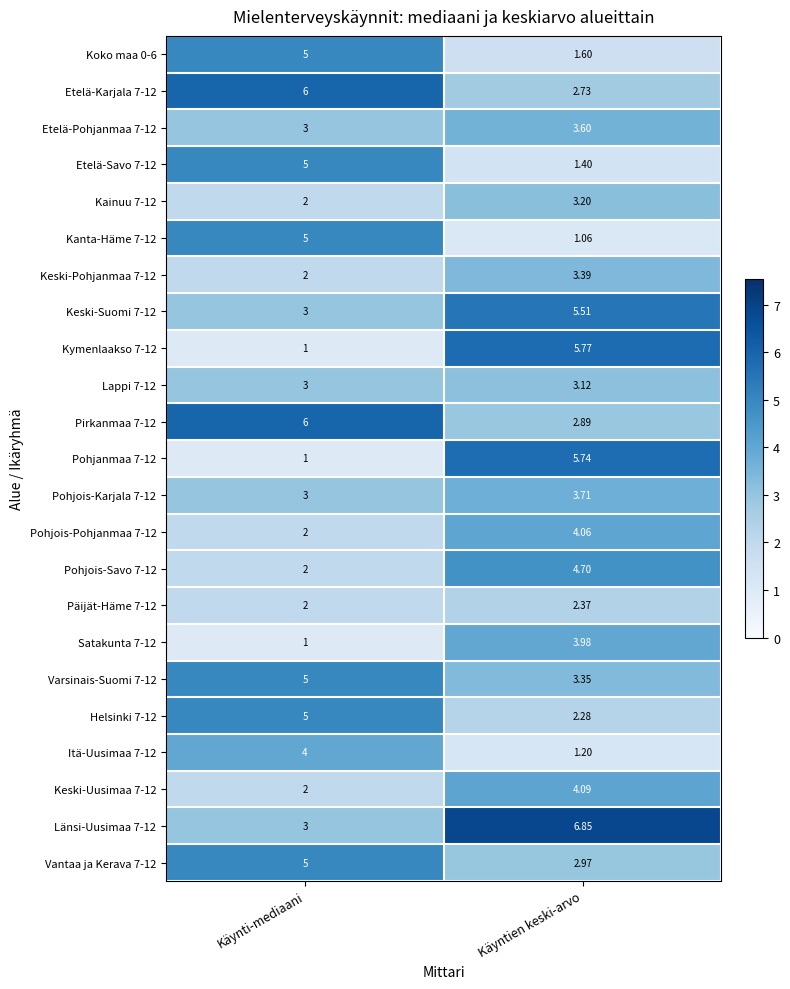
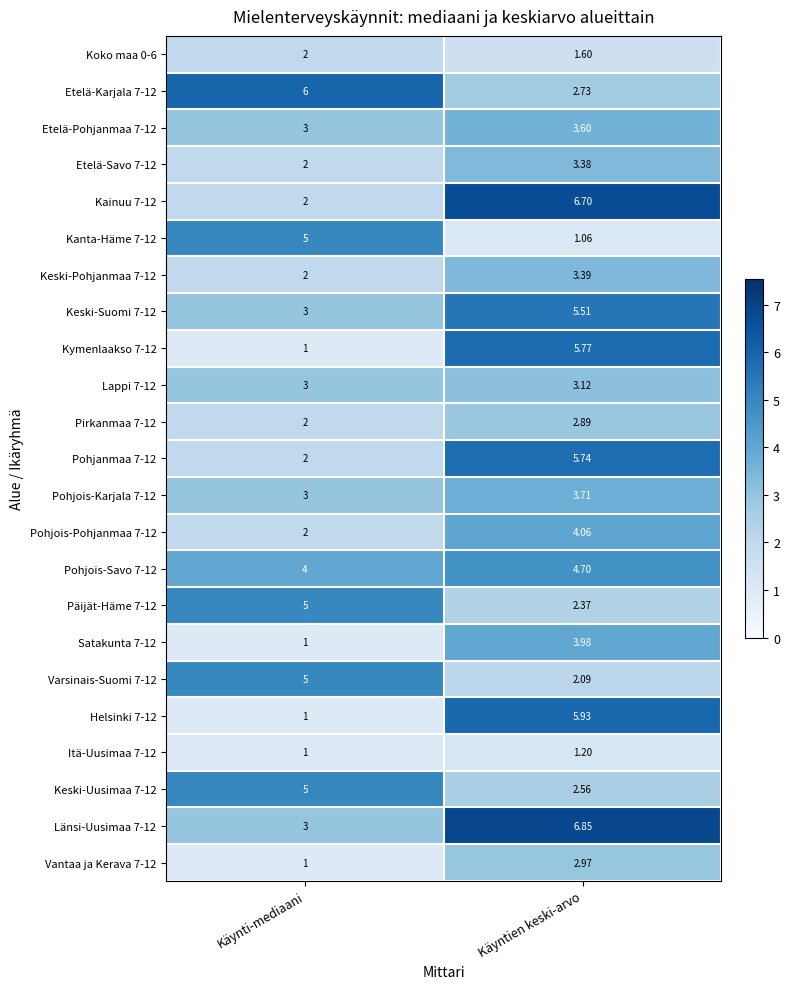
Koko maa 0-6, Käynti-mediaani: 5 -> 2
Etelä-Savo 7-12, Käynti-mediaani: 5 -> 2
Etelä-Savo 7-12, Käyntien keski-arvo: 1.40 -> 3.38
Kainuu 7-12, Käyntien keski-arvo: 3.20 -> 6.70
Pirkanmaa 7-12, Käynti-mediaani: 6 -> 2
Pohjanmaa 7-12, Käynti-mediaani: 1 -> 2
Pohjois-Savo 7-12, Käynti-mediaani: 2 -> 4
Päijät-Häme 7-12, Käynti-mediaani: 2 -> 5
Varsinais-Suomi 7-12, Käyntien keski-arvo: 3.35 -> 2.09
Helsinki 7-12, Käynti-mediaani: 5 -> 1
Helsinki 7-12, Käyntien keski-arvo: 2.28 -> 5.93
Itä-Uusimaa 7-12, Käynti-mediaani: 4 -> 1
Keski-Uusimaa 7-12, Käynti-mediaani: 2 -> 5
Keski-Uusimaa 7-12, Käyntien keski-arvo: 4.09 -> 2.56
Vantaa ja Kerava 7-12, Käynti-mediaani: 5 -> 1
